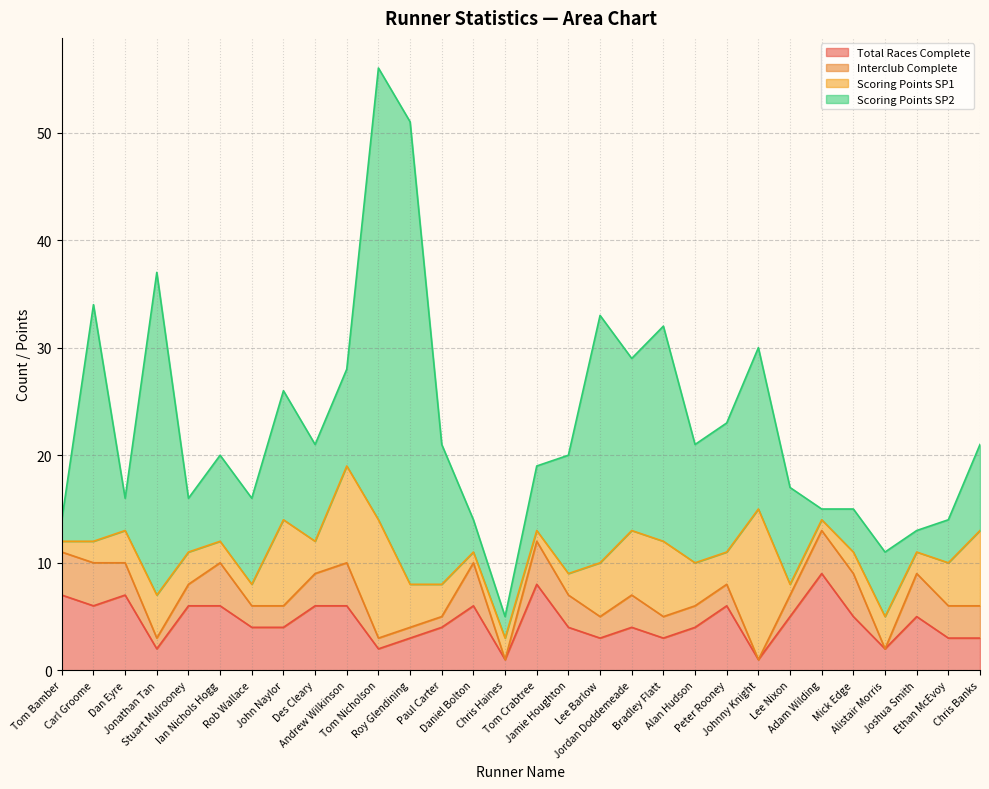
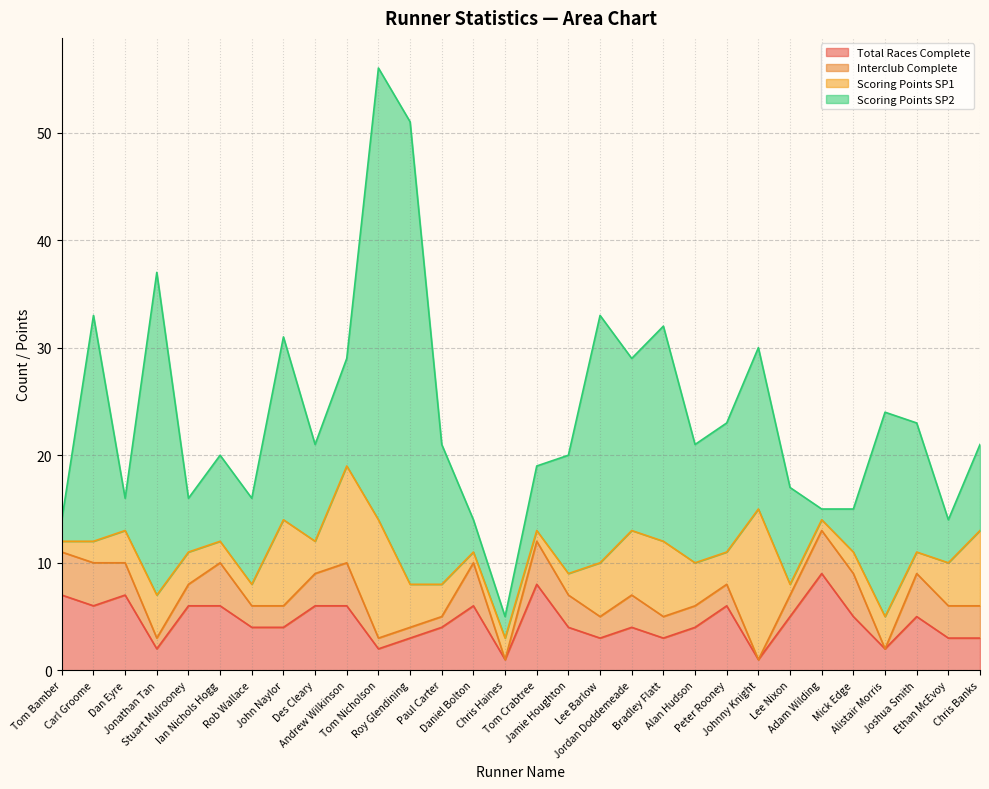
Scoring Points SP2, Carl Groome: 22 -> 21
Scoring Points SP2, John Naylor: 12 -> 17
Scoring Points SP2, Andrew Wilkinson: 9 -> 10
Scoring Points SP2, Alistair Morris: 6 -> 19
Scoring Points SP2, Joshua Smith: 2 -> 12
